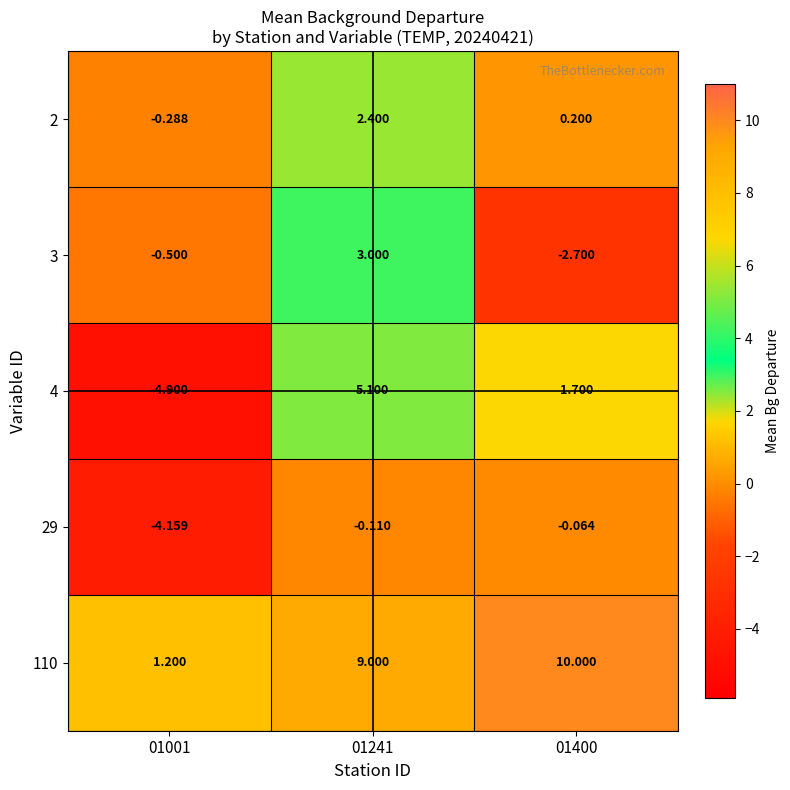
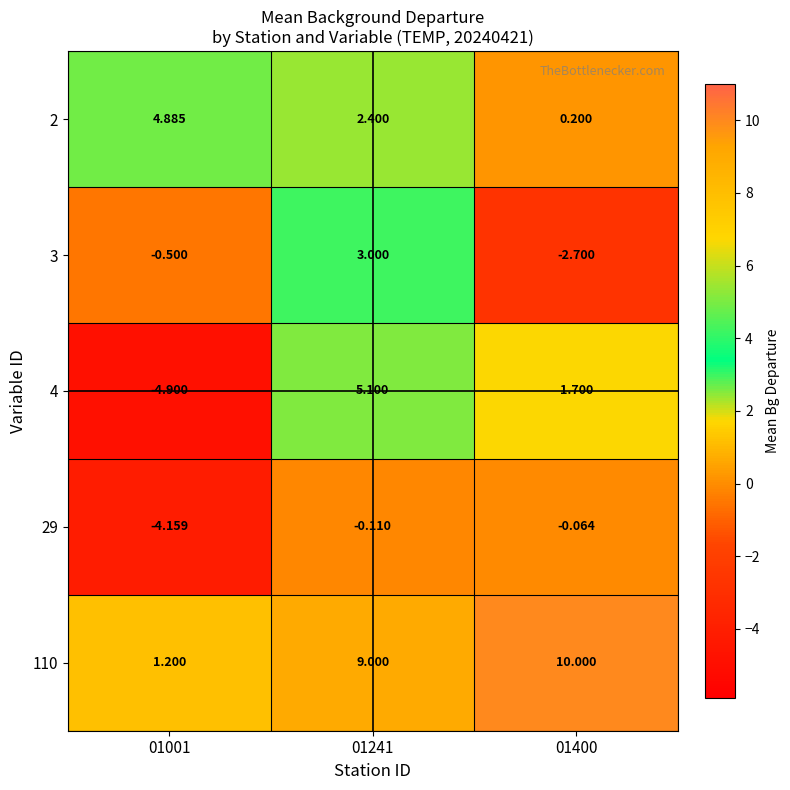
2, 01001: -0.288 -> 4.885
